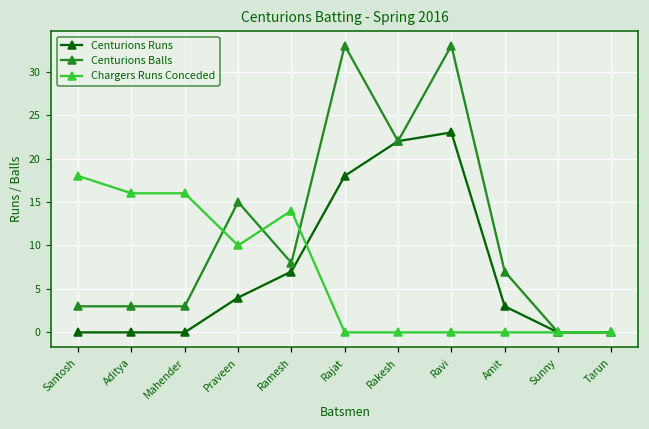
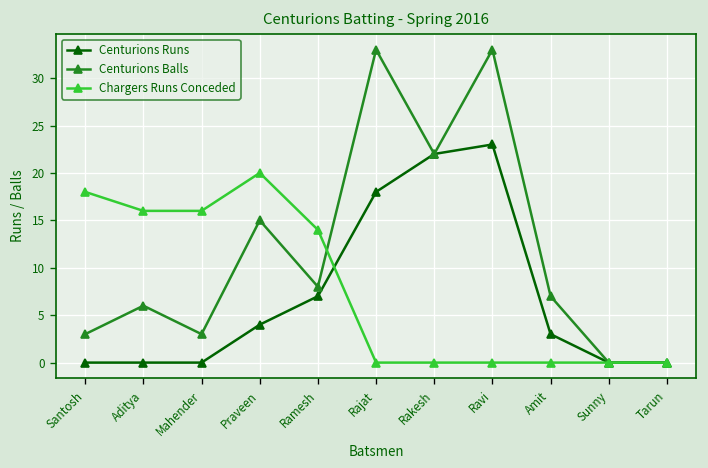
Centurions Balls, Aditya: 3 -> 6
Chargers Runs Conceded, Praveen: 10 -> 20
